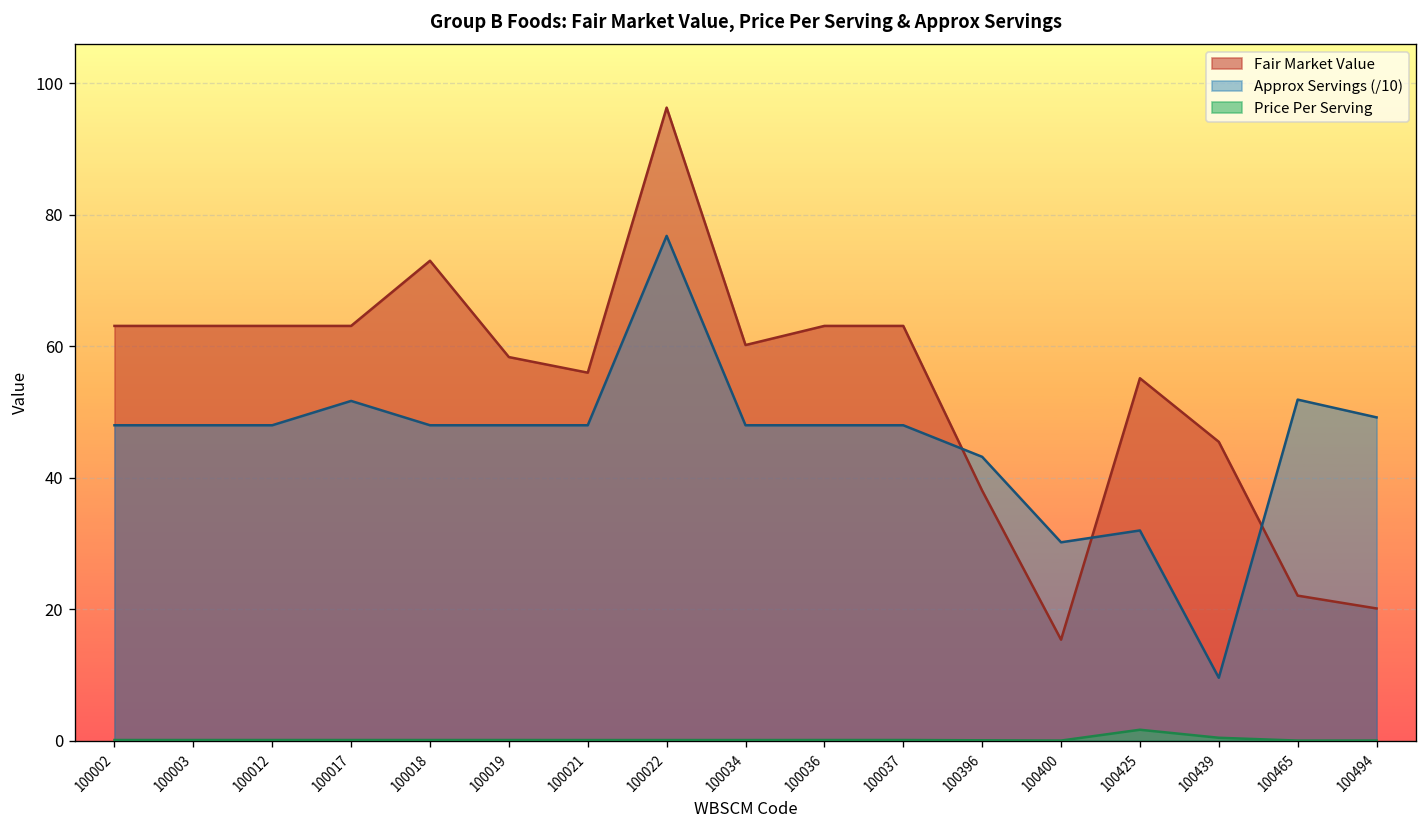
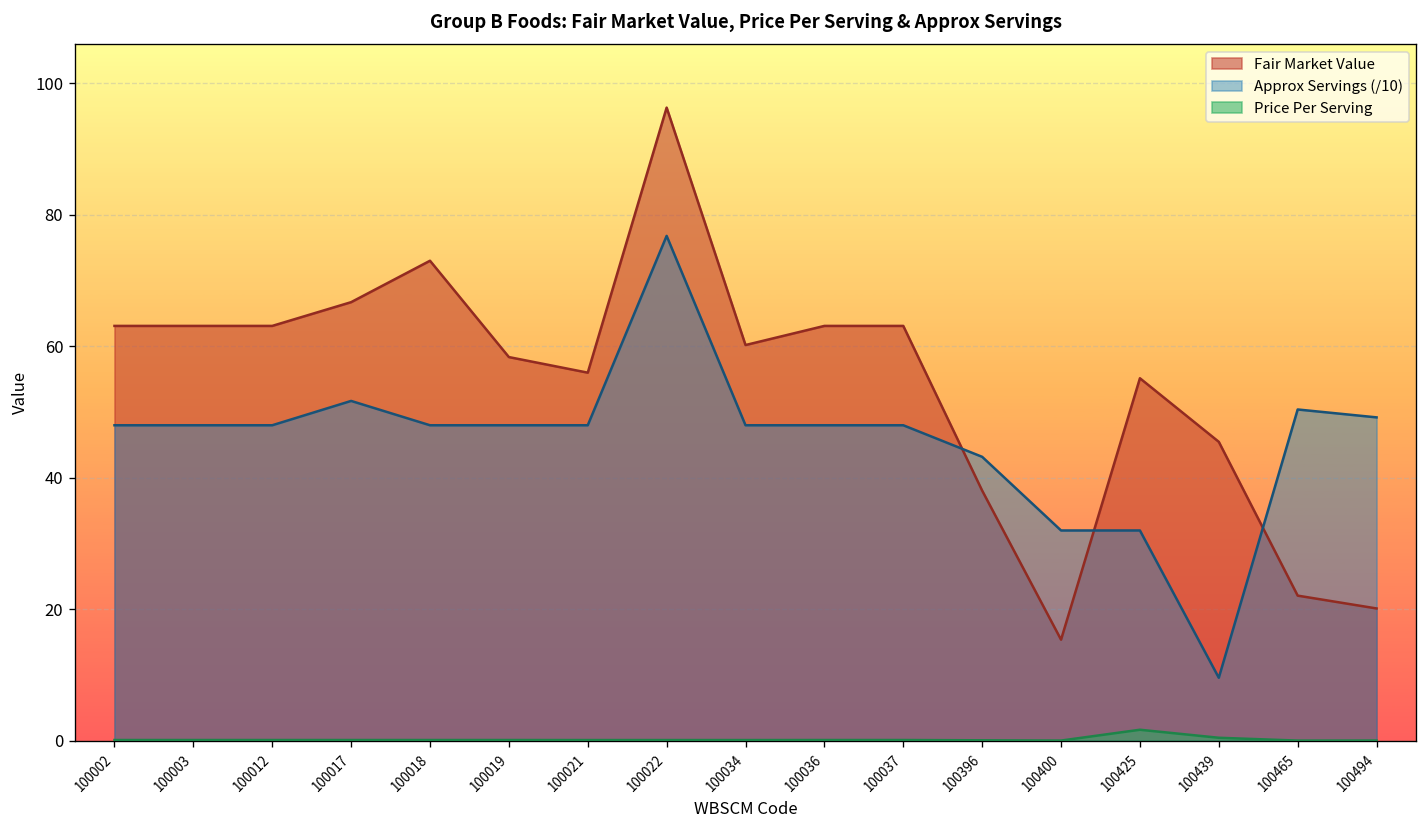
Fair Market Value, 100017: 63 -> 67
Approx Servings (/10), 100400: 30 -> 32
Approx Servings (/10), 100465: 52 -> 50
